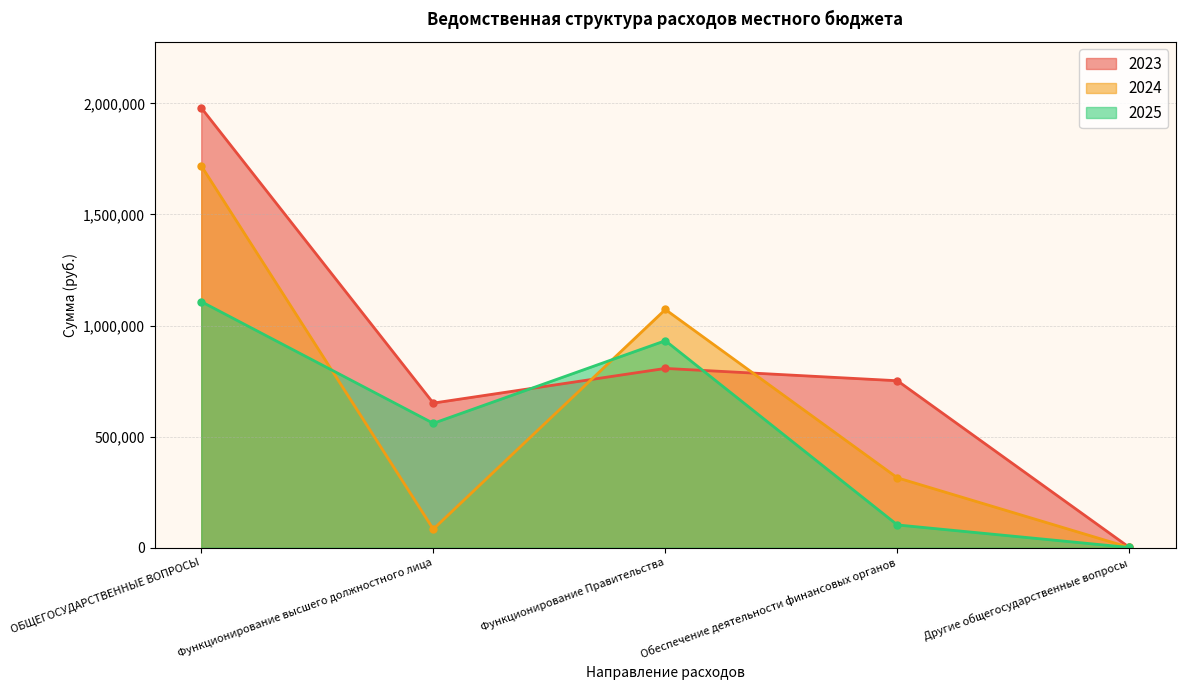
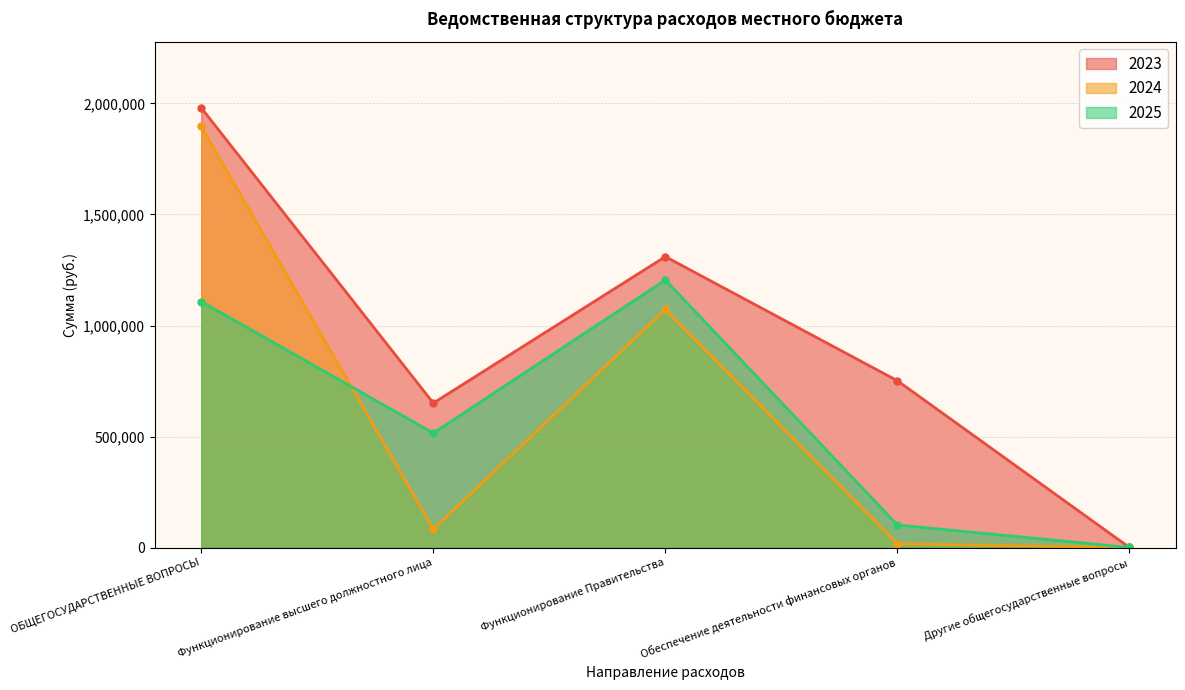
2024, ОБЩЕГОСУДАРСТВЕННЫЕ ВОПРОСЫ: 1,720,000 -> 1,900,000
2025, Функционирование высшего должностного лица: 560,000 -> 520,000
2023, Функционирование Правительства: 810,000 -> 1,310,000
2025, Функционирование Правительства: 930,000 -> 1,210,000
2024, Обеспечение деятельности финансовых органов: 310,000 -> 20,000
